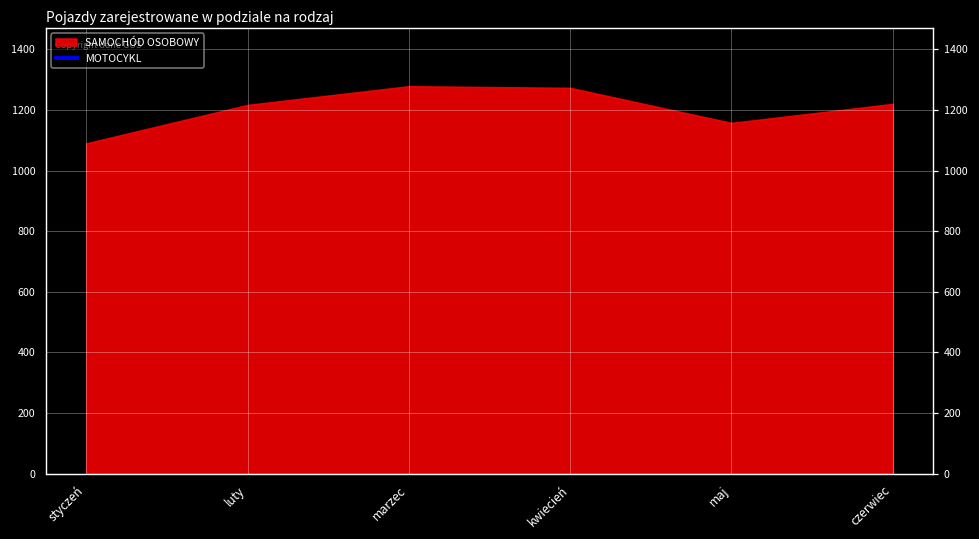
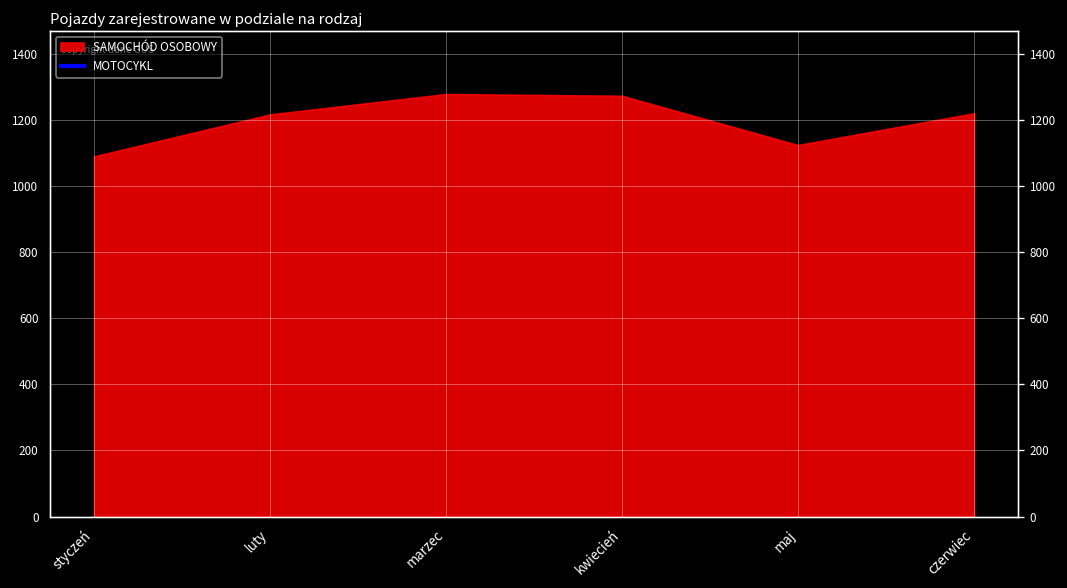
SAMOCHÓD OSOBOWY, maj: 1160 -> 1120
